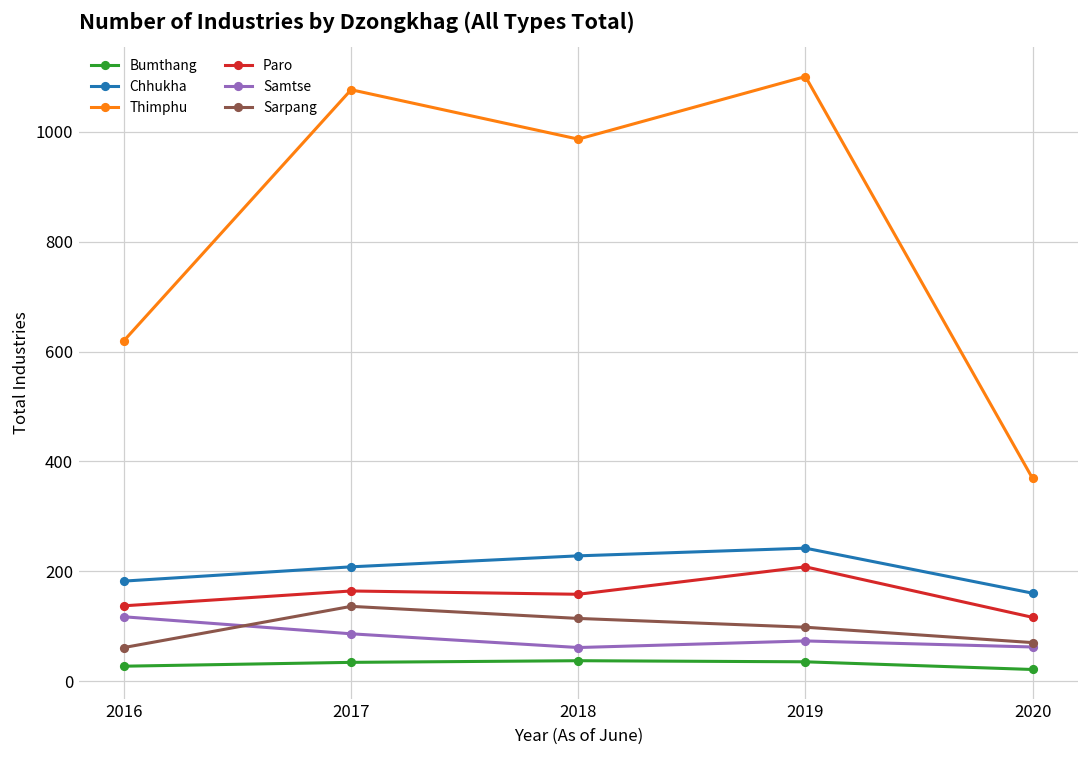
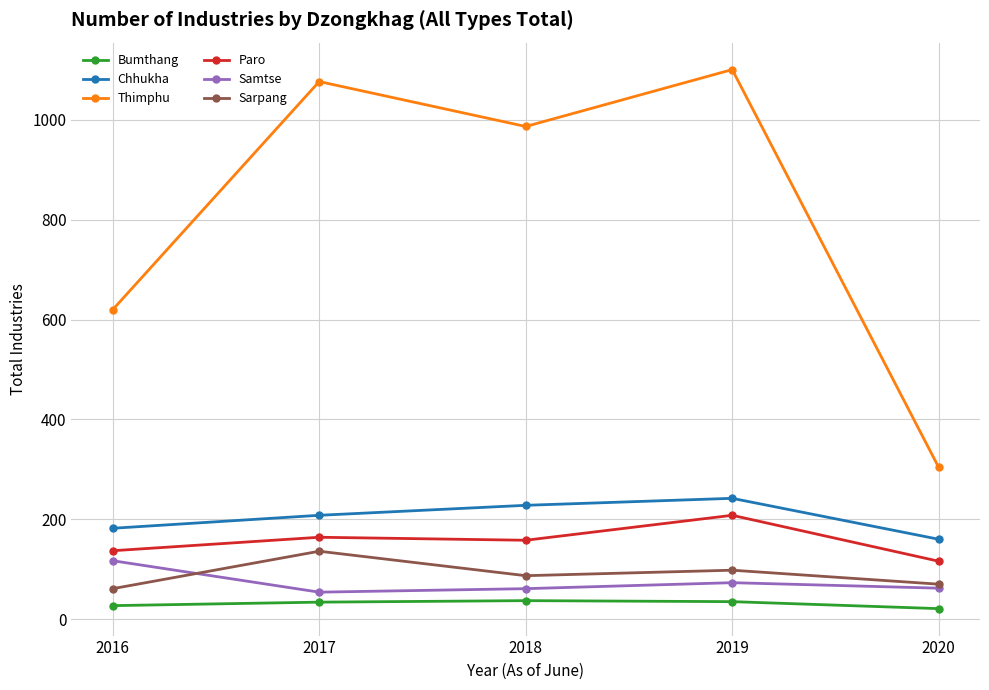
Samtse, 2017: 90 -> 50
Sarpang, 2018: 110 -> 90
Thimphu, 2020: 370 -> 300
